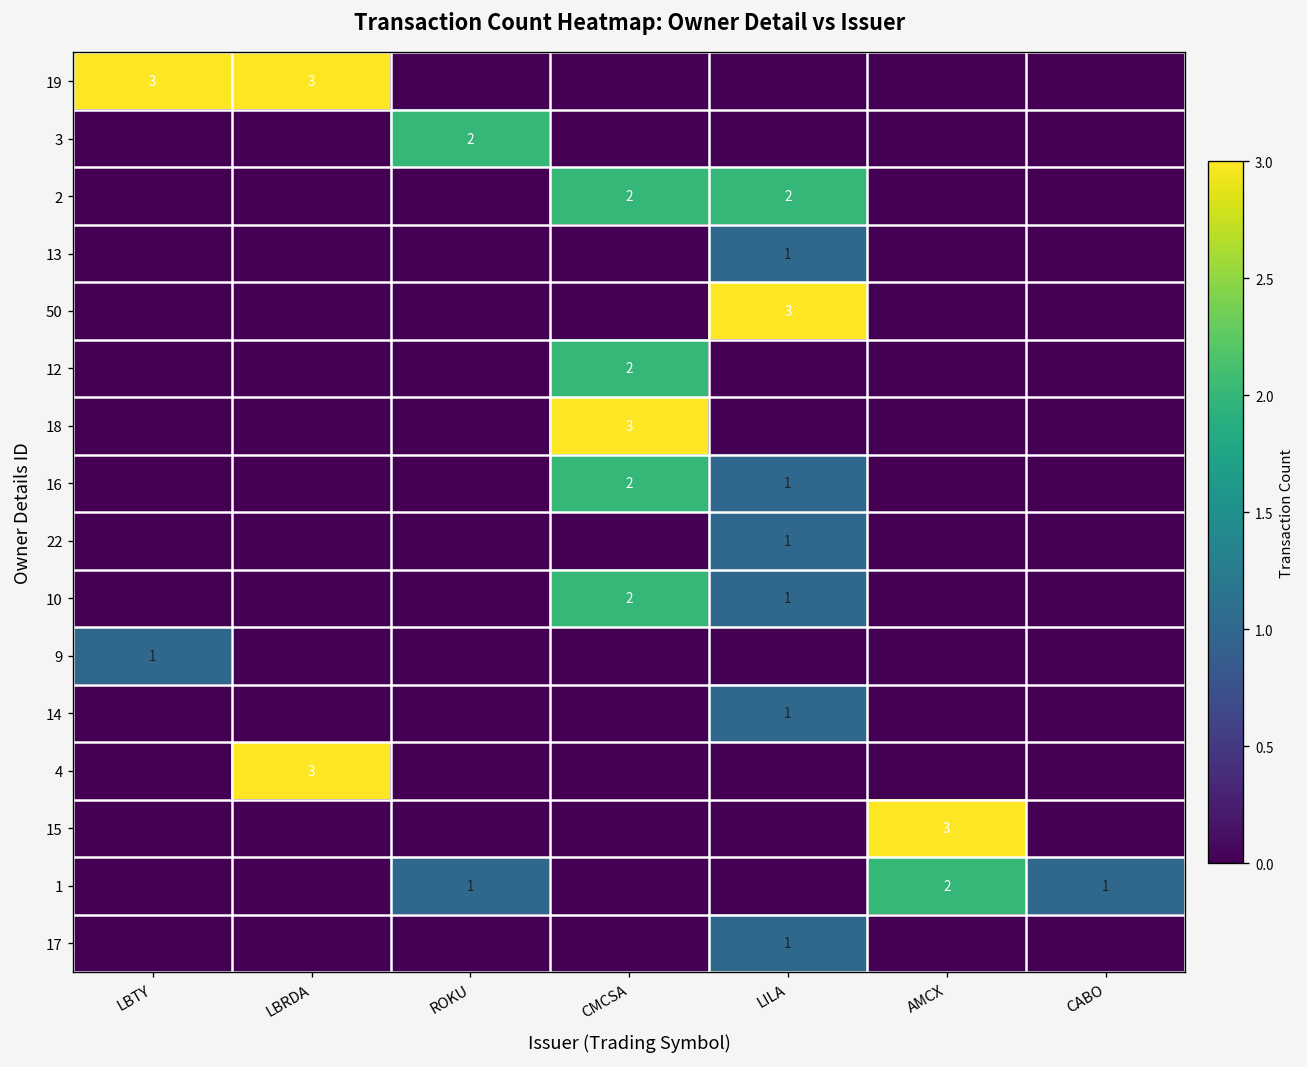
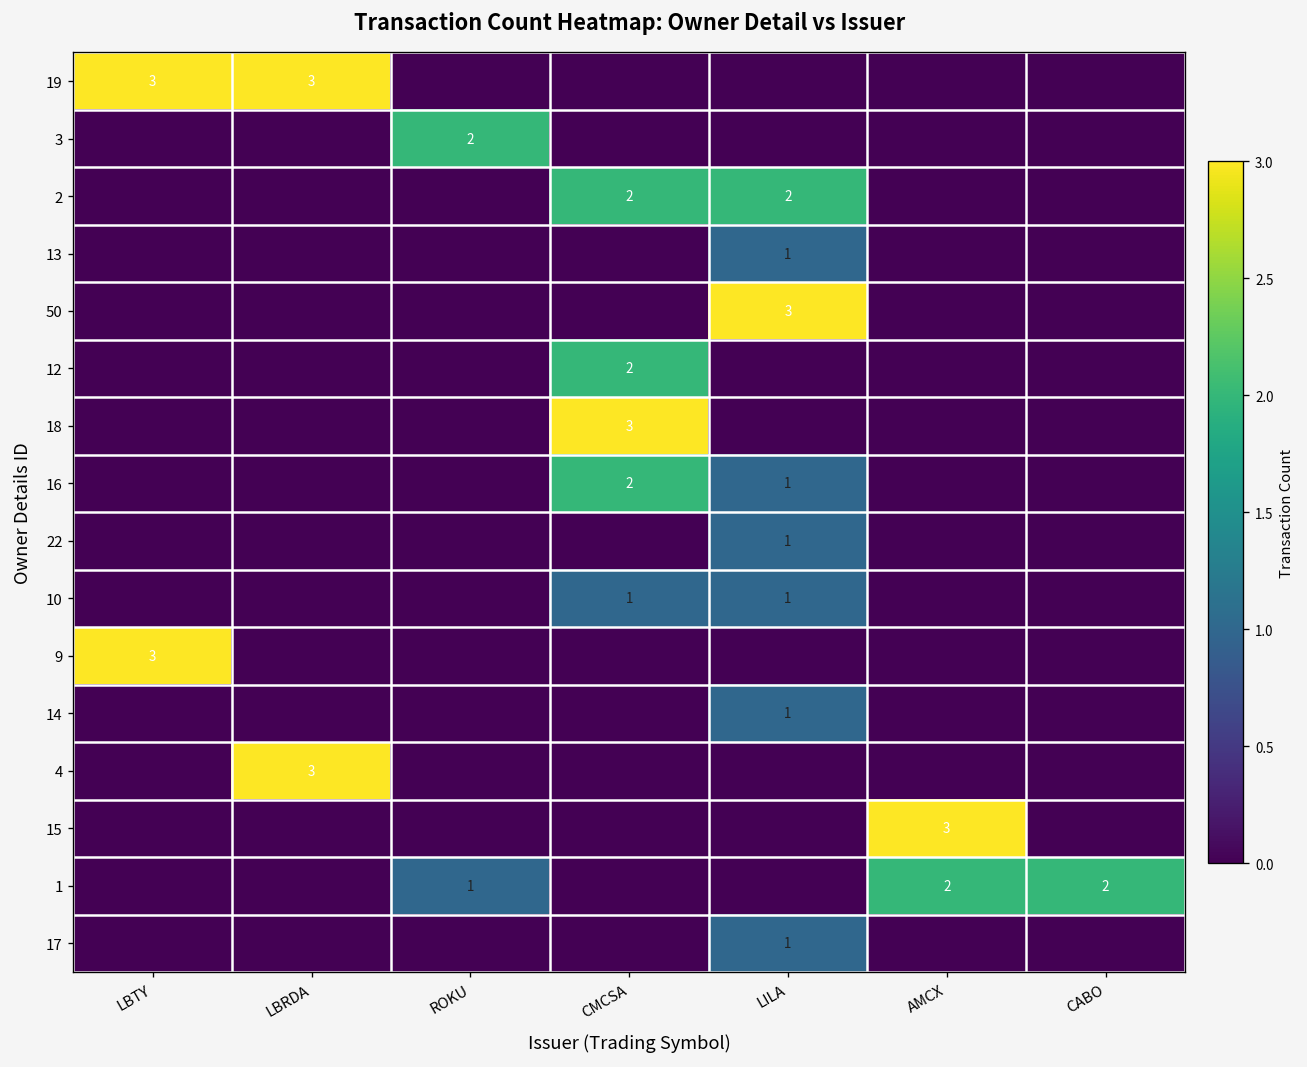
10, CMCSA: 2 -> 1
9, LBTY: 1 -> 3
1, CABO: 1 -> 2
